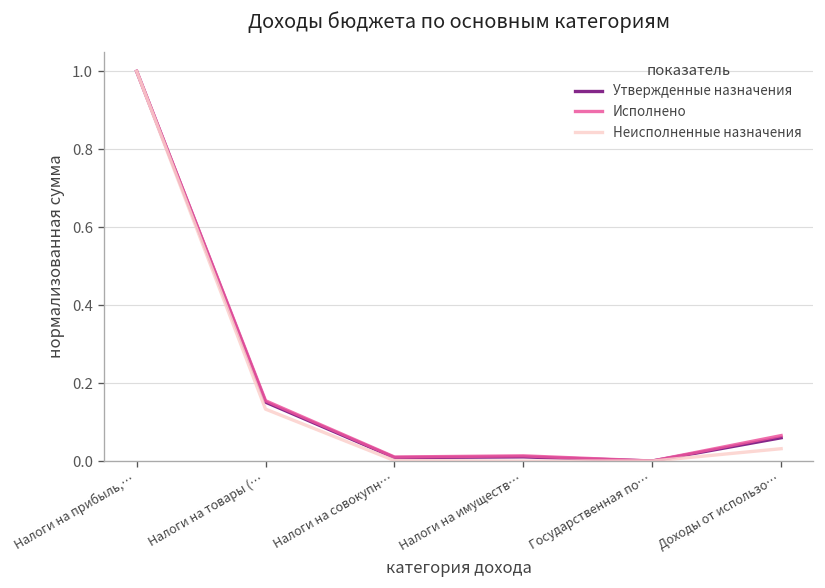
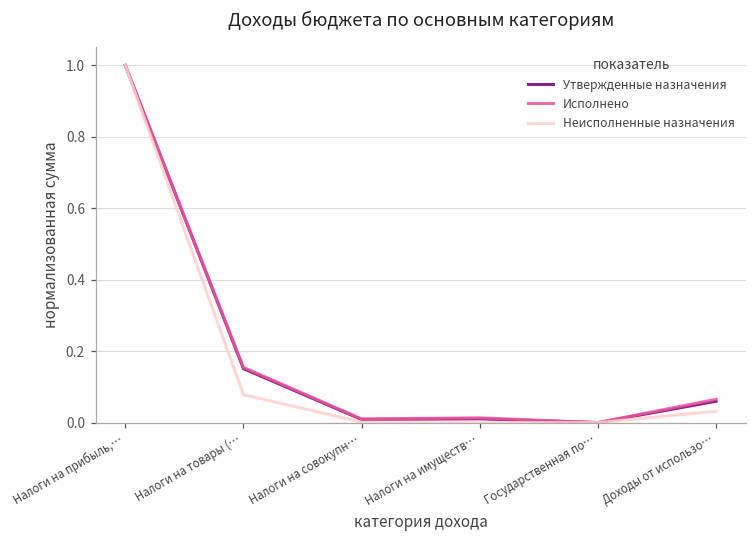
Неисполненные назначения, Налоги на товары (…: 0.13 -> 0.08
